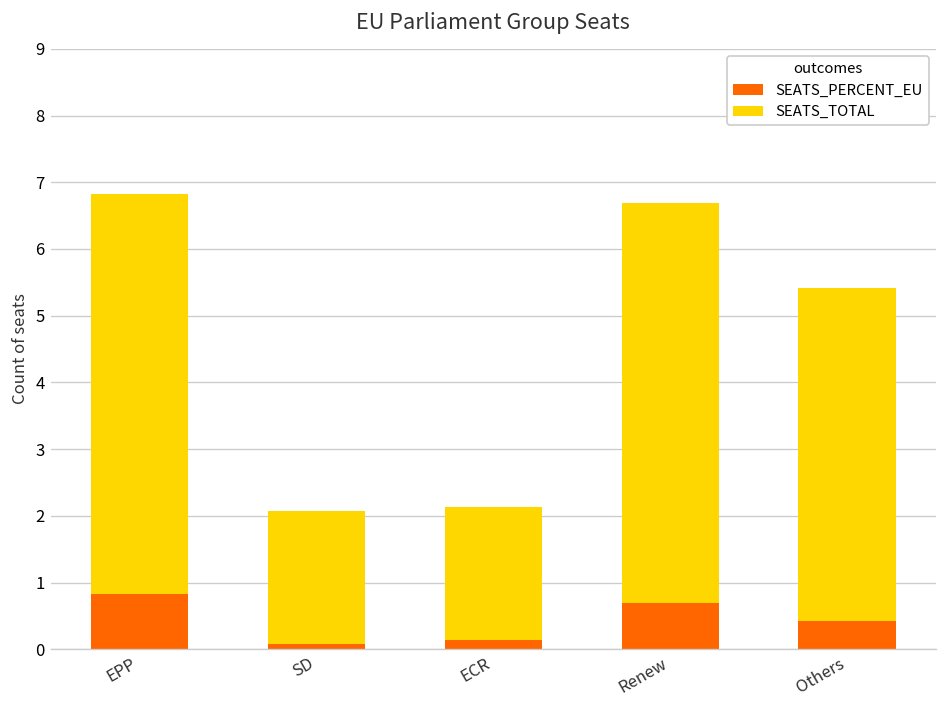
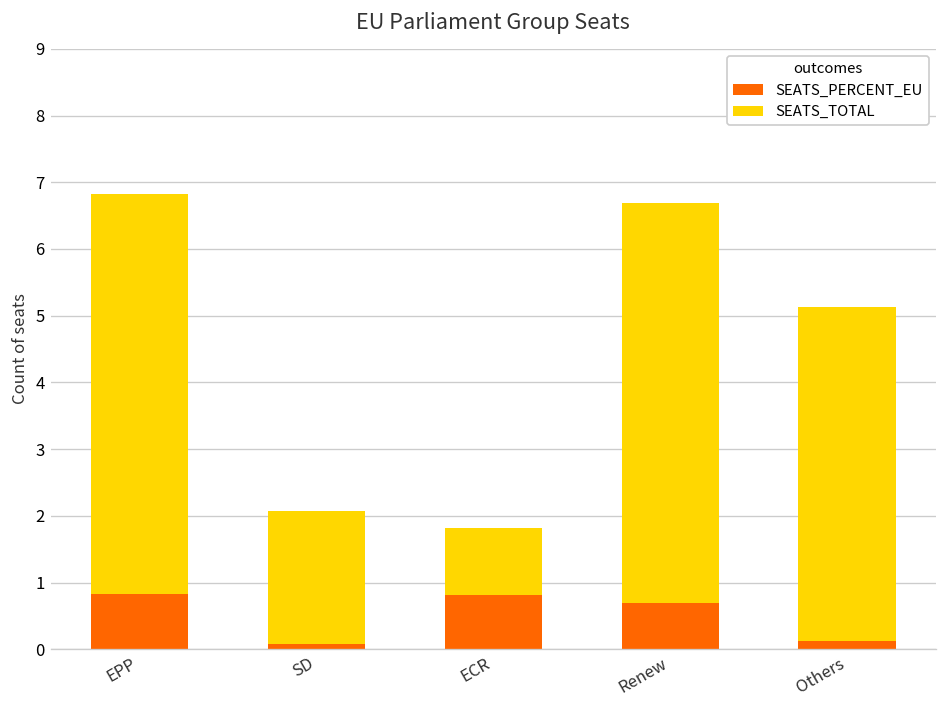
SEATS_PERCENT_EU, ECR: 0.1 -> 0.8
SEATS_TOTAL, ECR: 2 -> 1
SEATS_PERCENT_EU, Others: 0.4 -> 0.1
